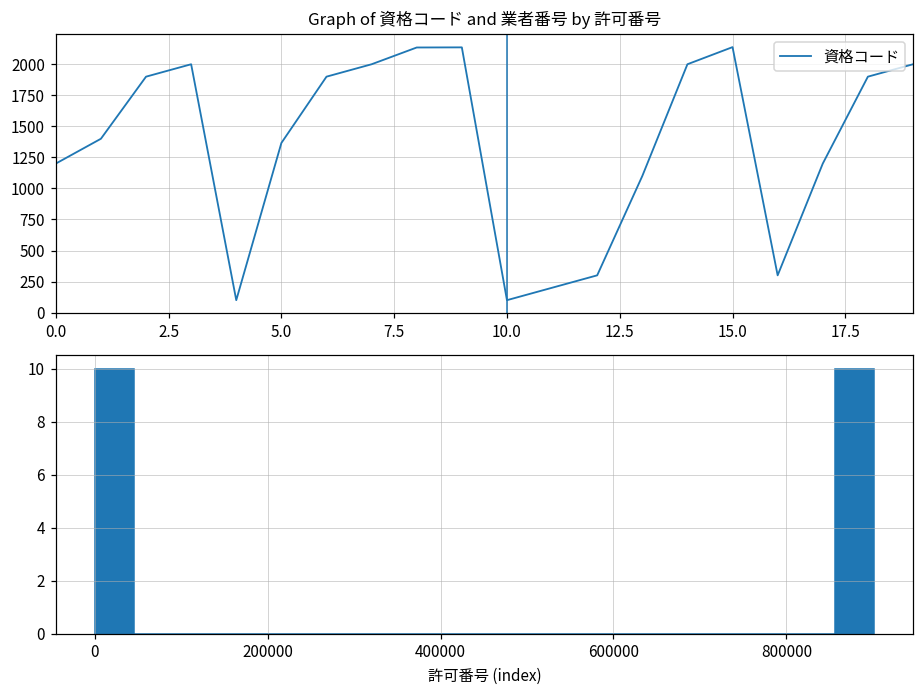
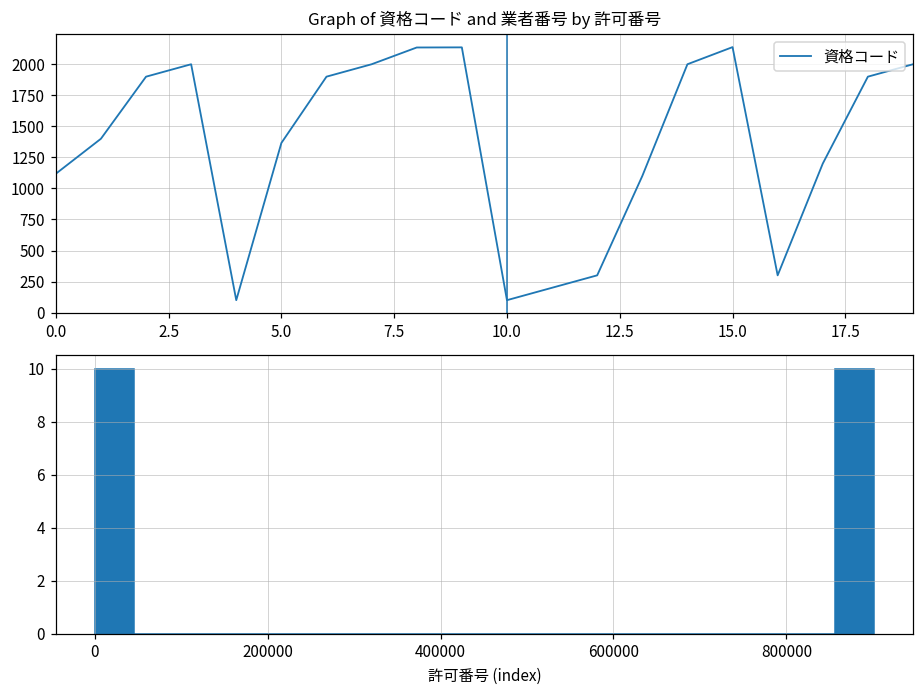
Graph of 資格コード and 業者番号 by 許可番号, 0.0: 1200 -> 1120
